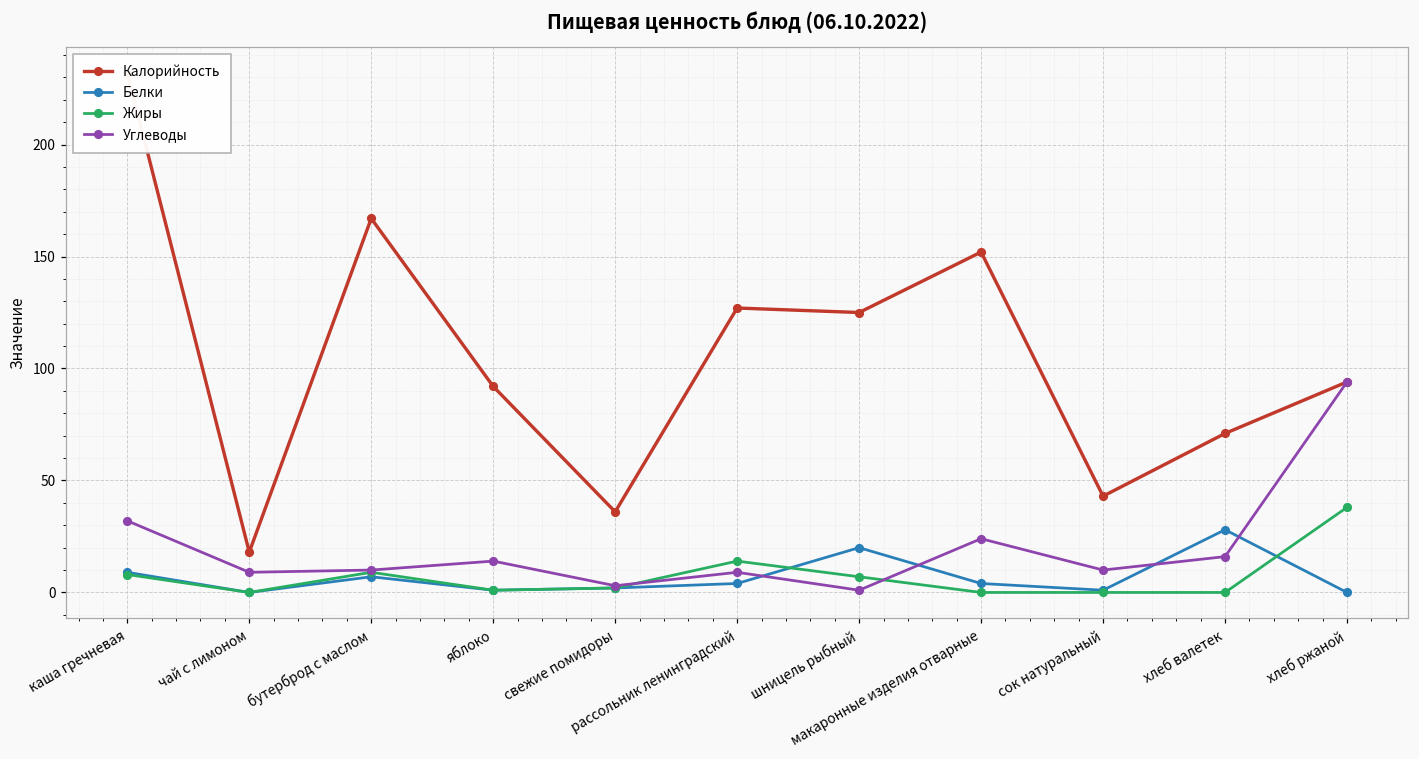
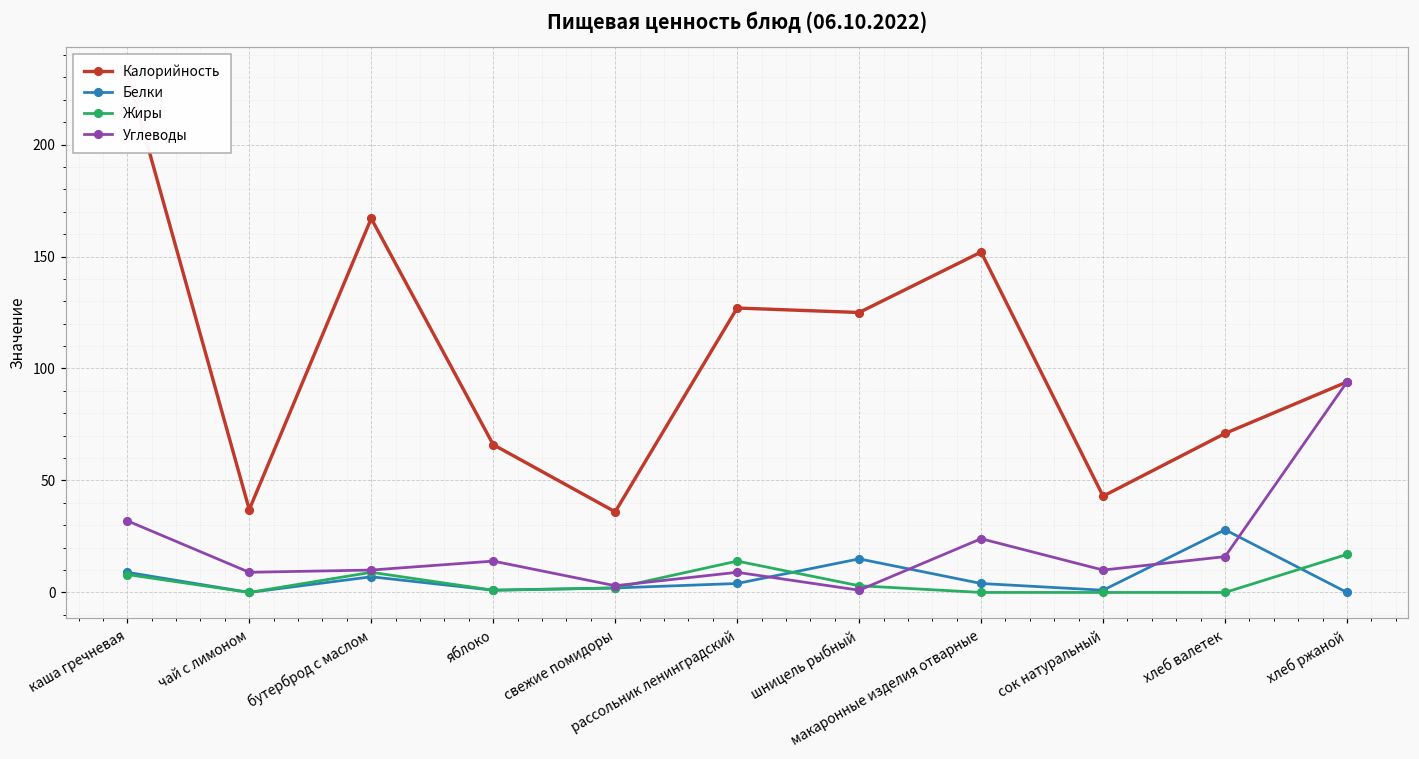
Калорийность, чай с лимоном: 18 -> 37
Калорийность, яблоко: 92 -> 66
Белки, шницель рыбный: 20 -> 15
Жиры, шницель рыбный: 7 -> 3
Жиры, хлеб ржаной: 38 -> 17
